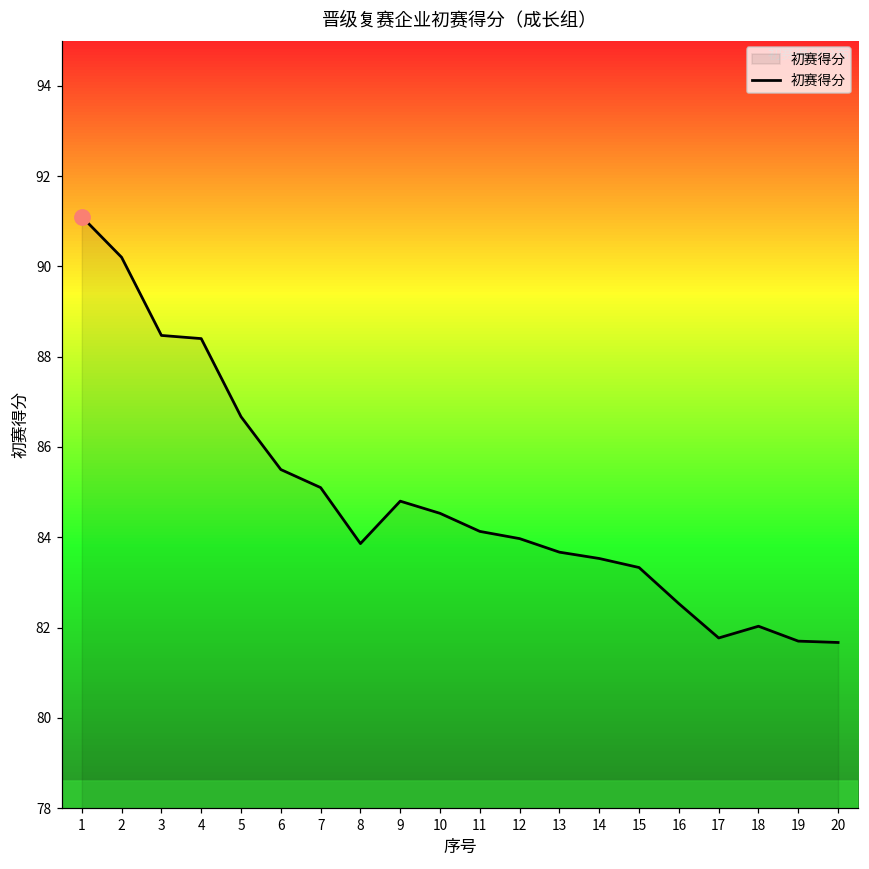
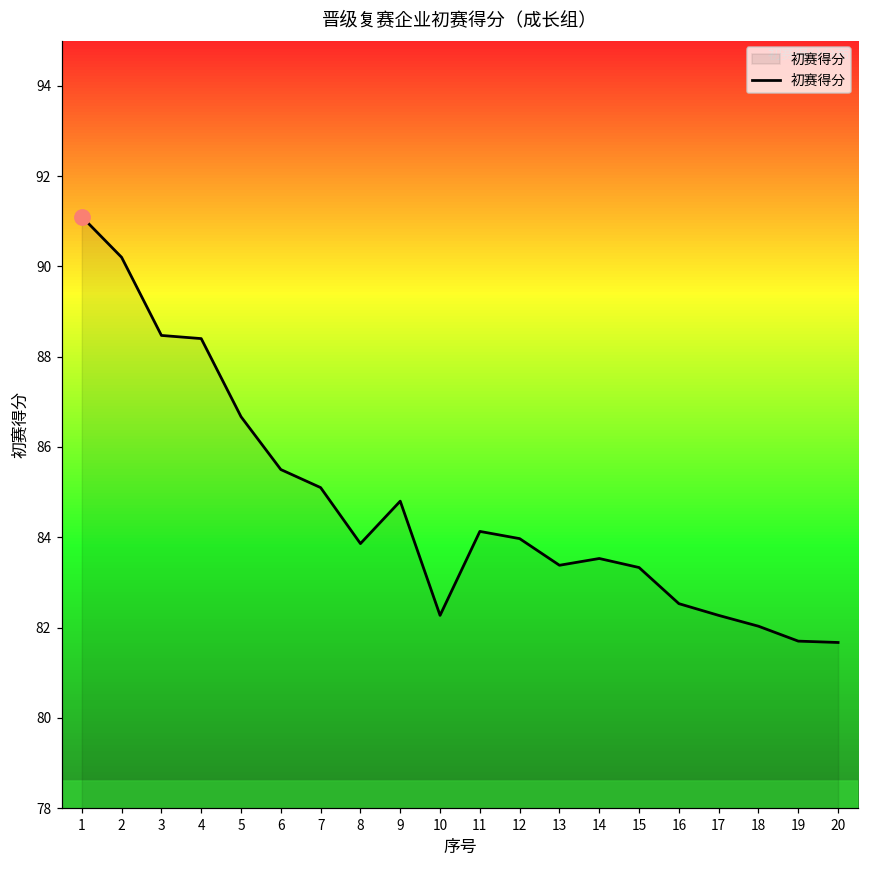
初赛得分, 10: 84.5 -> 82.3
初赛得分, 13: 83.7 -> 83.4
初赛得分, 17: 81.8 -> 82.3
